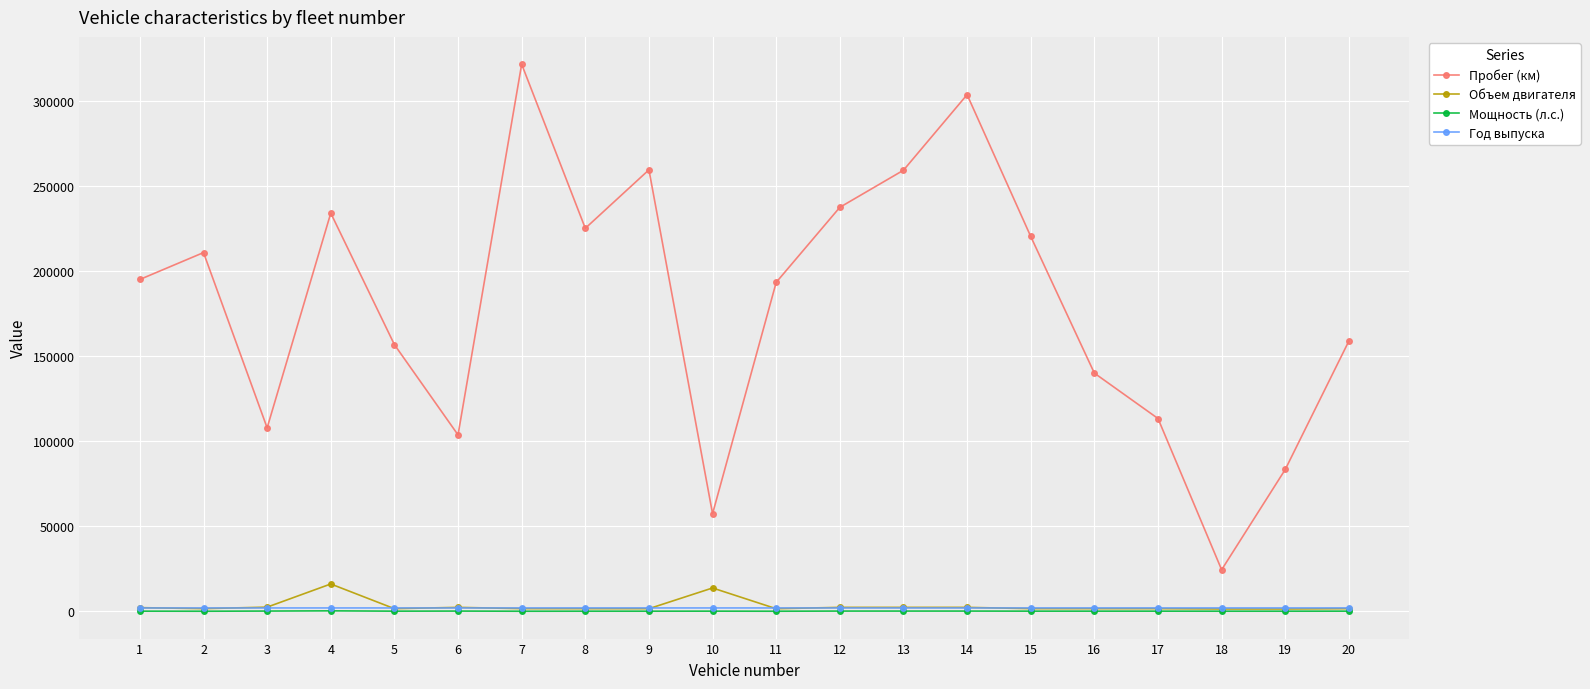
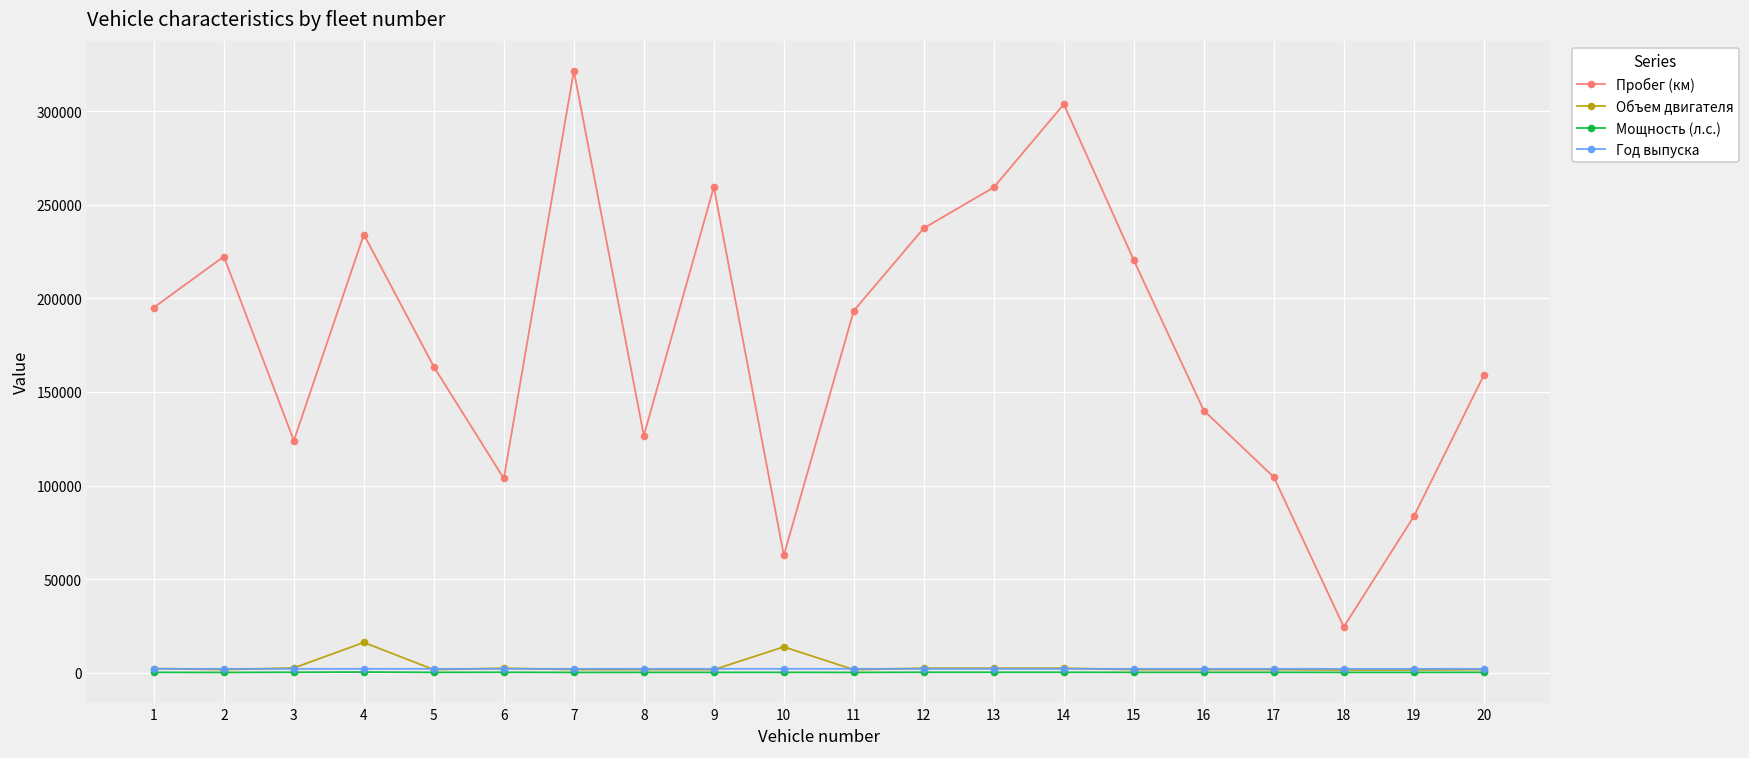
Пробег (км), 2: 211000 -> 222000
Пробег (км), 3: 108000 -> 124000
Пробег (км), 5: 157000 -> 163000
Пробег (км), 8: 225000 -> 127000
Пробег (км), 10: 57000 -> 63000
Пробег (км), 17: 113000 -> 104000
